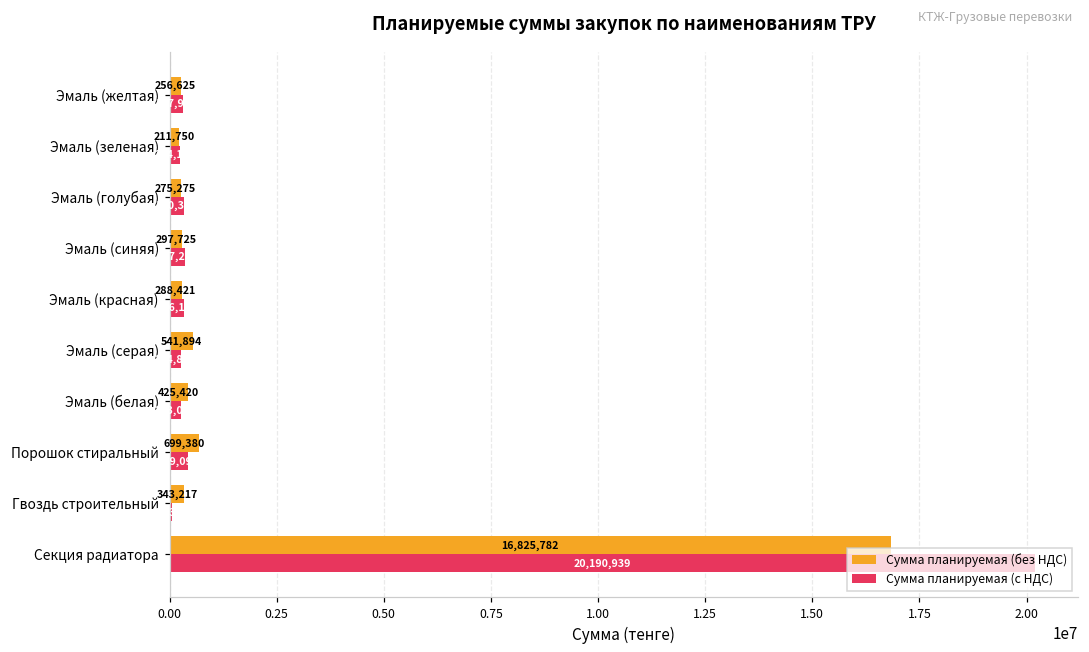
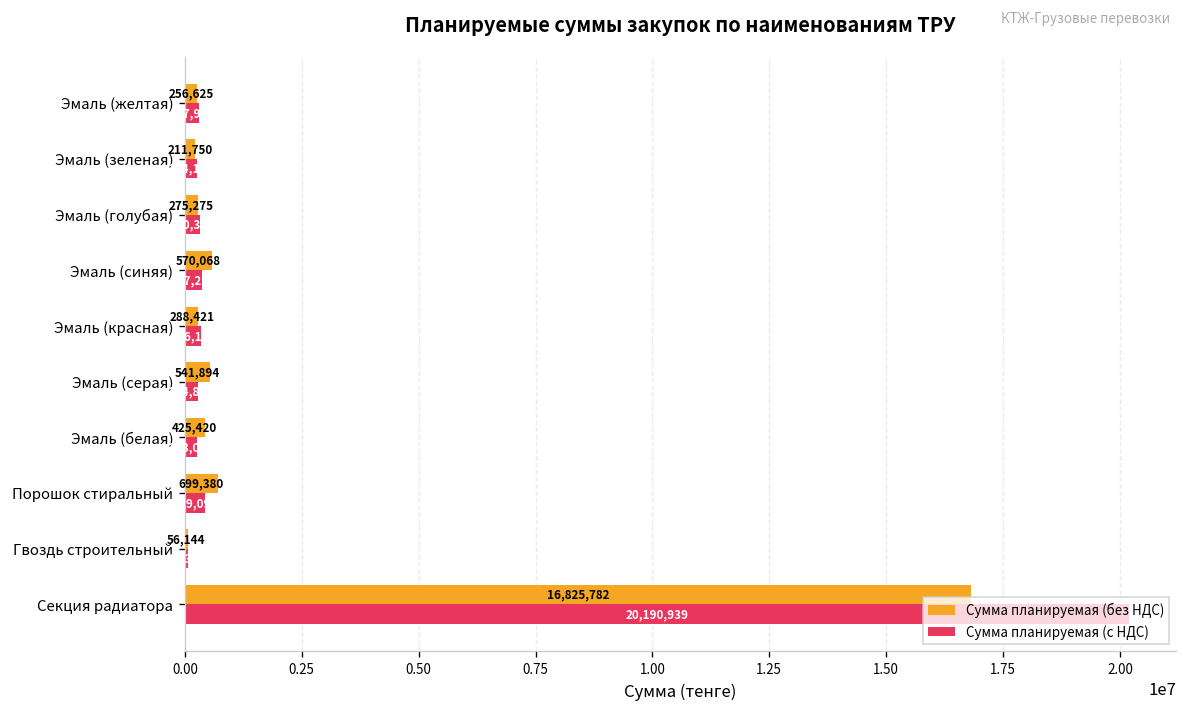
Сумма планируемая (без НДС), Эмаль (синяя): 297,725 -> 570,068
Сумма планируемая (без НДС), Гвоздь строительный: 343,217 -> 56,144
